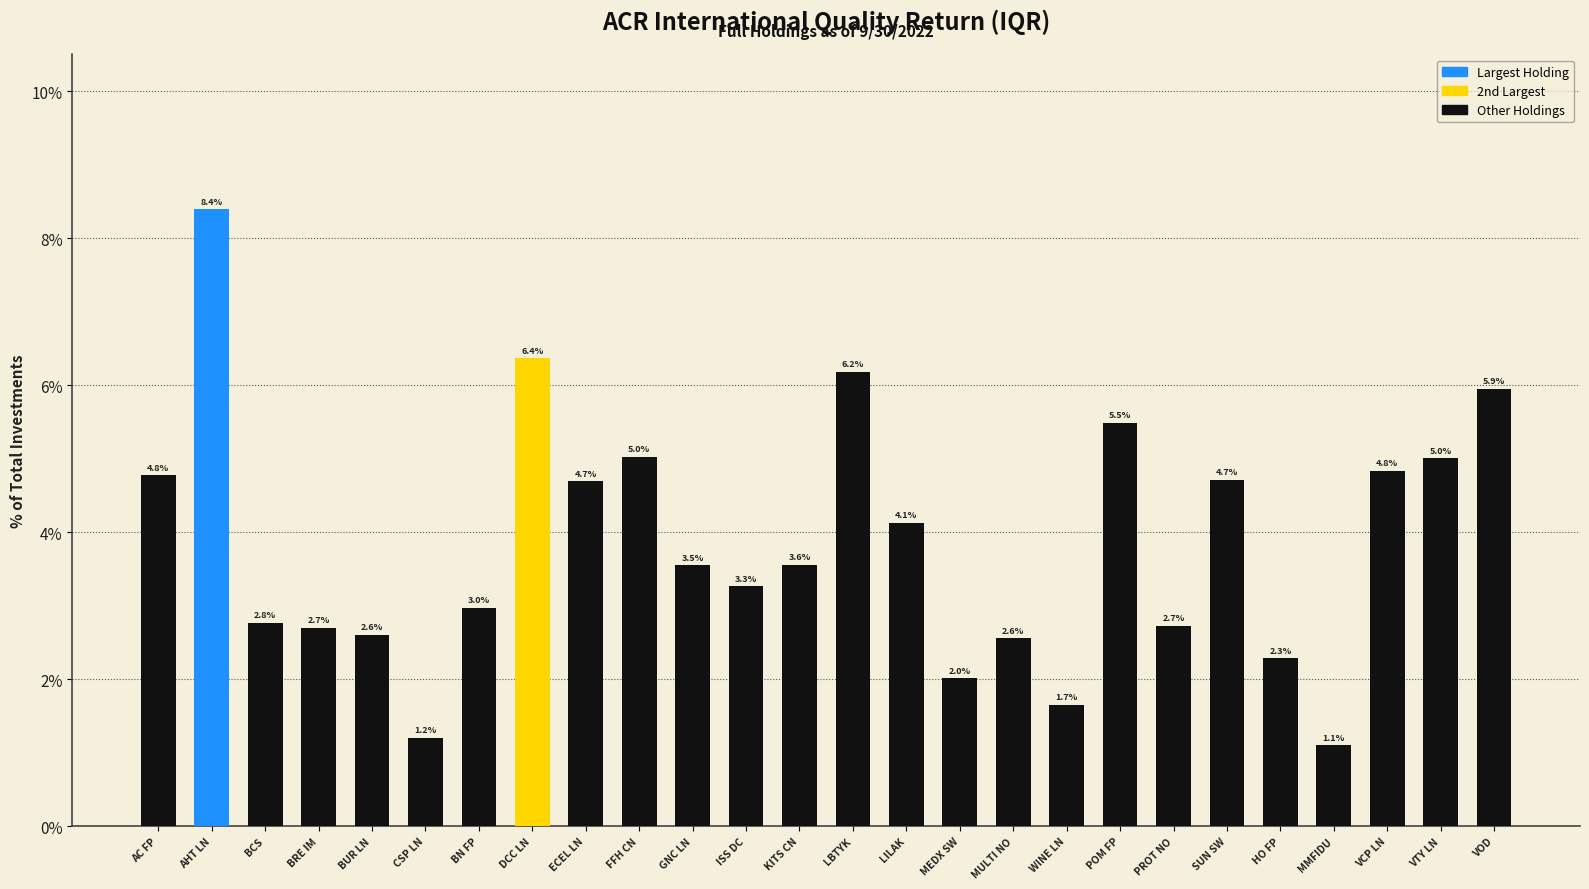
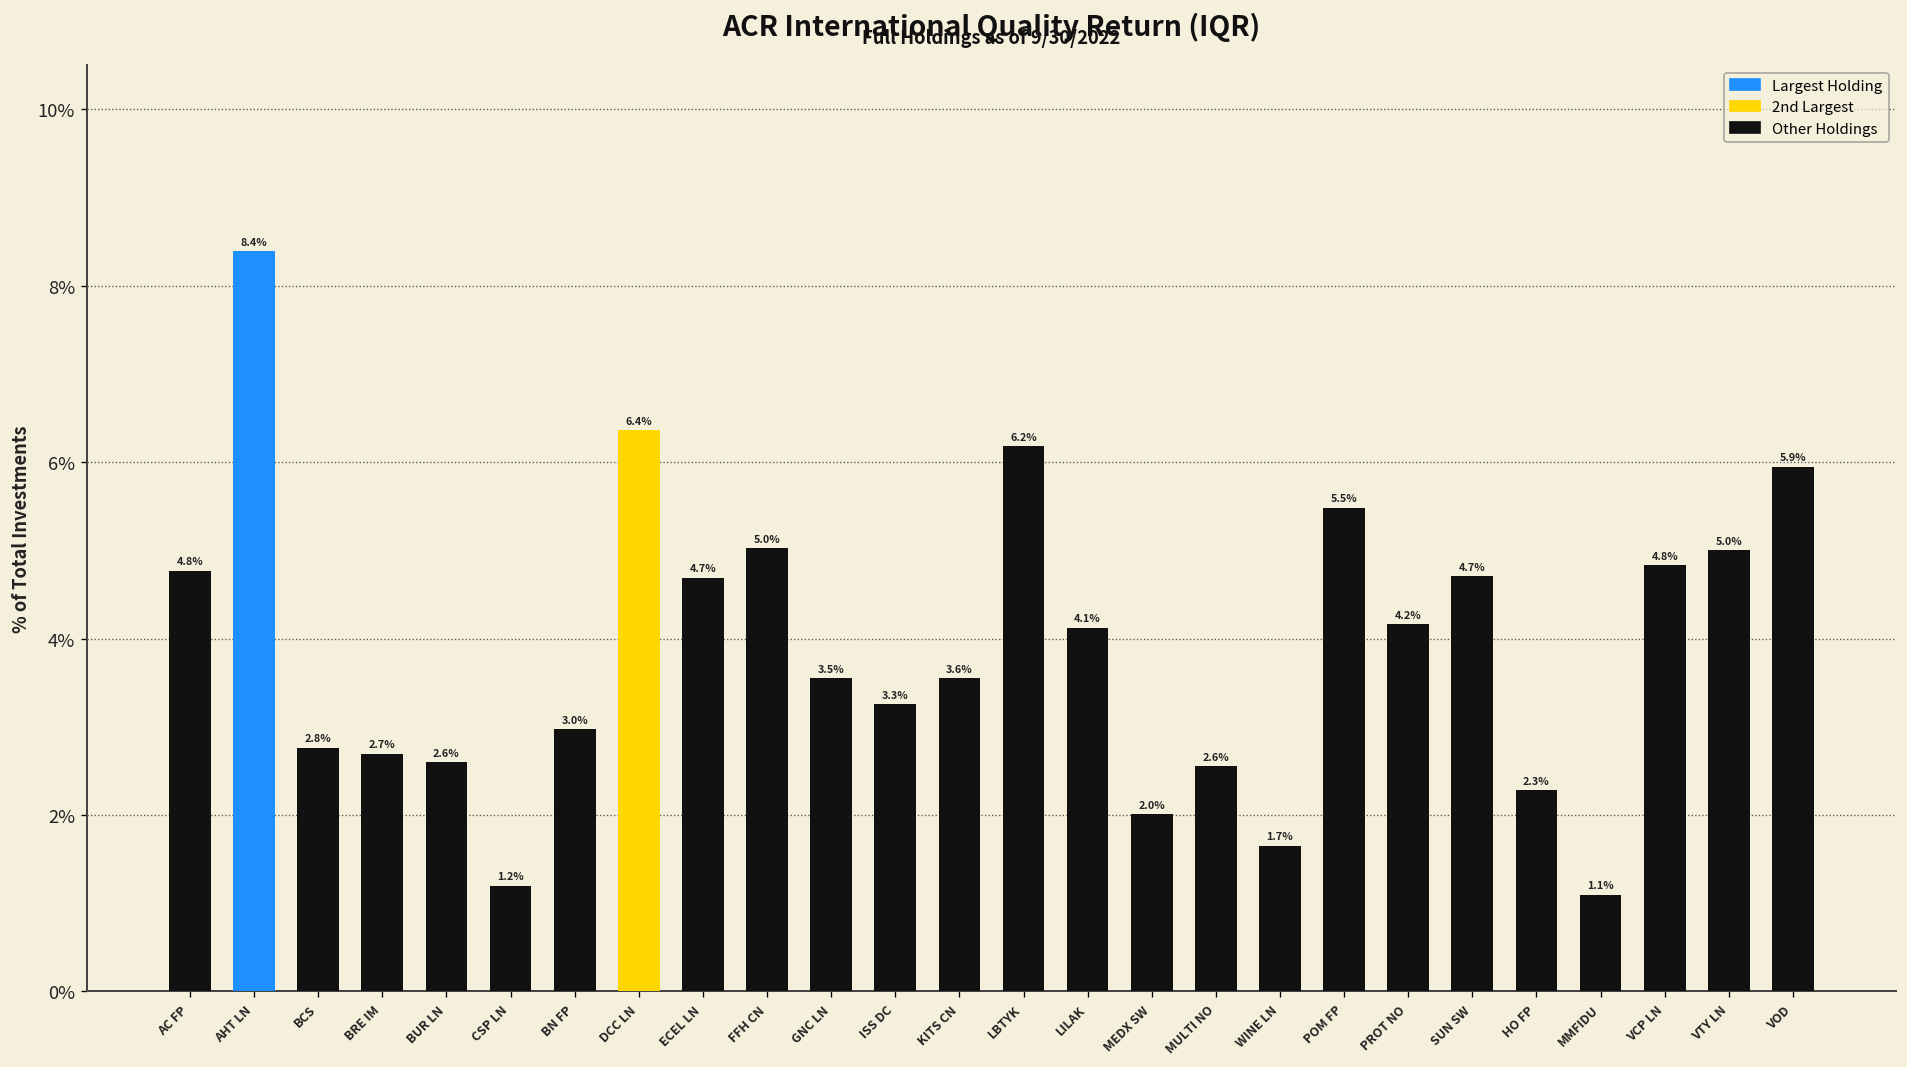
PROT NO: 2.7% -> 4.2%
